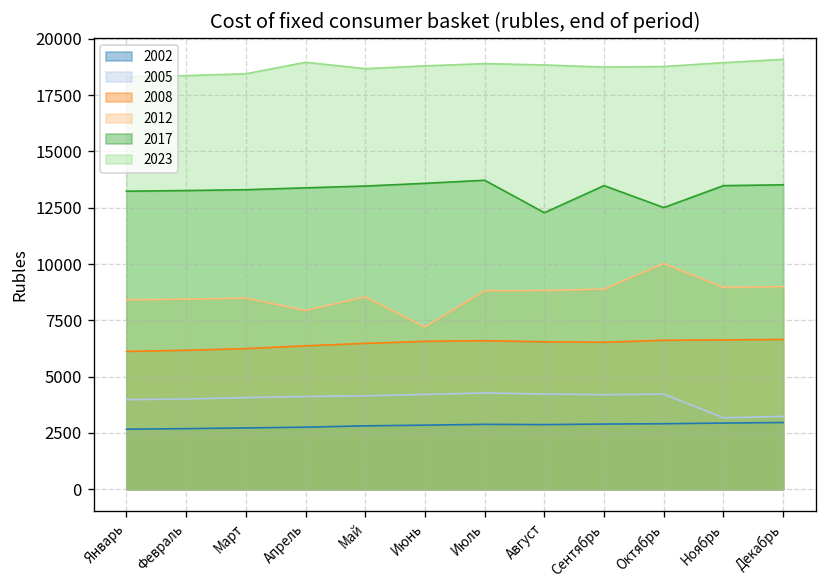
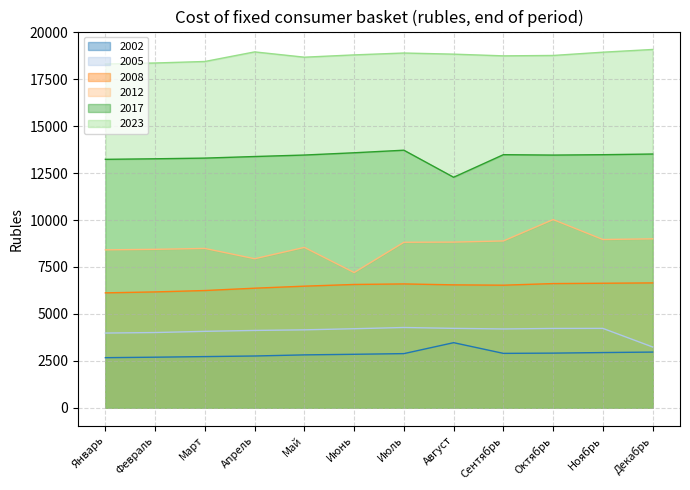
2002, Август: 2900 -> 3500
2017, Октябрь: 12500 -> 13500
2005, Ноябрь: 3200 -> 4200
